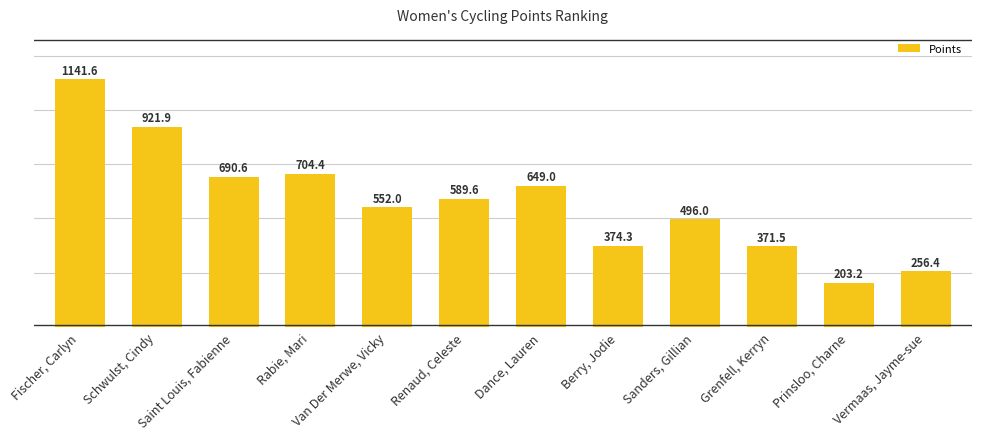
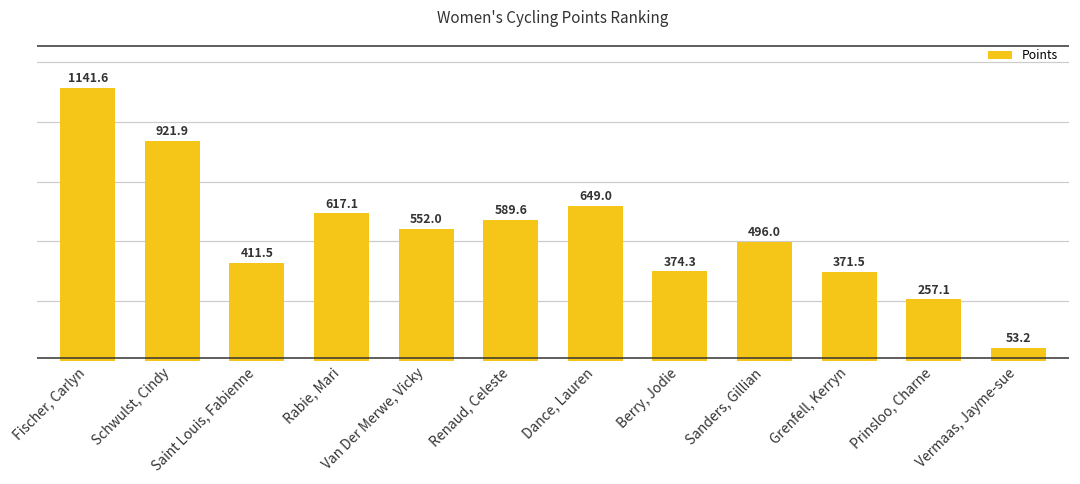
Saint Louis, Fabienne: 690.6 -> 411.5
Rabie, Mari: 704.4 -> 617.1
Prinsloo, Charne: 203.2 -> 257.1
Vermaas, Jayme-sue: 256.4 -> 53.2
